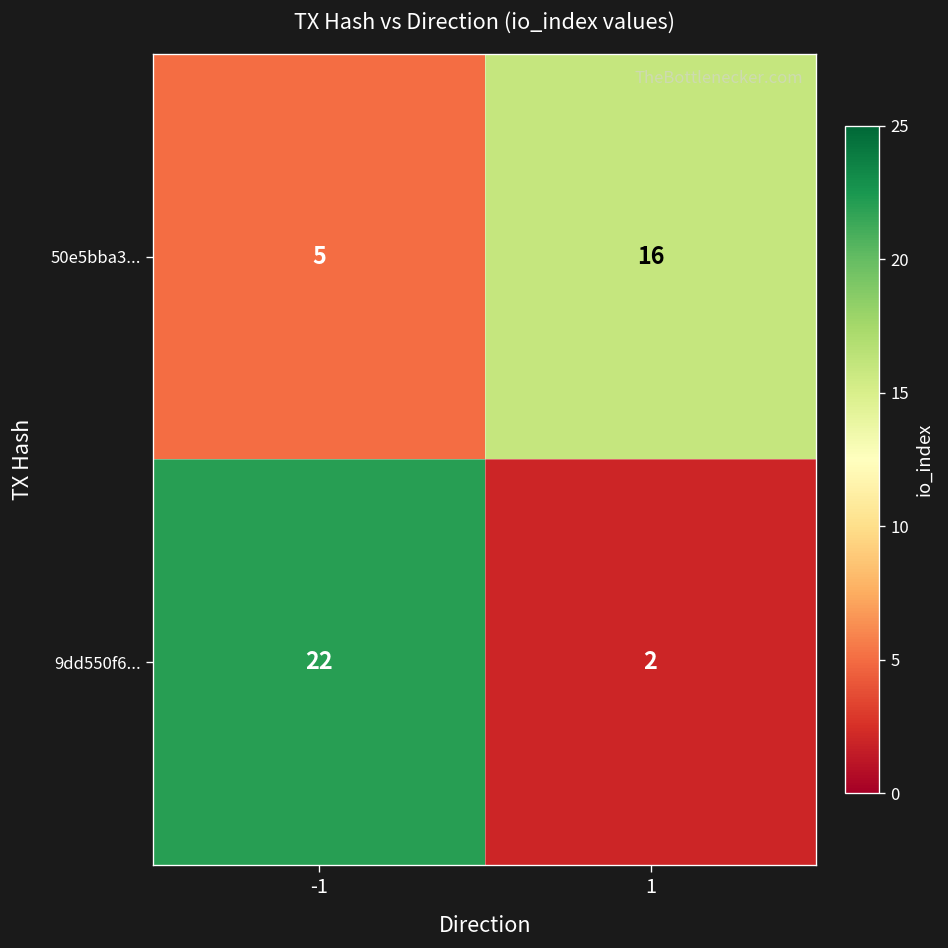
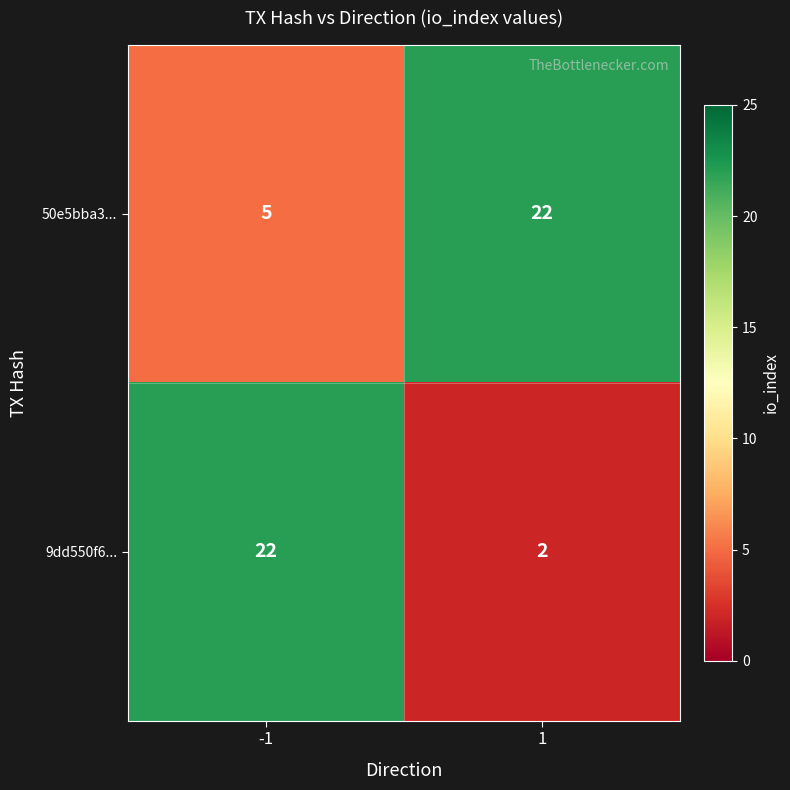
50e5bba3..., 1: 16 -> 22
